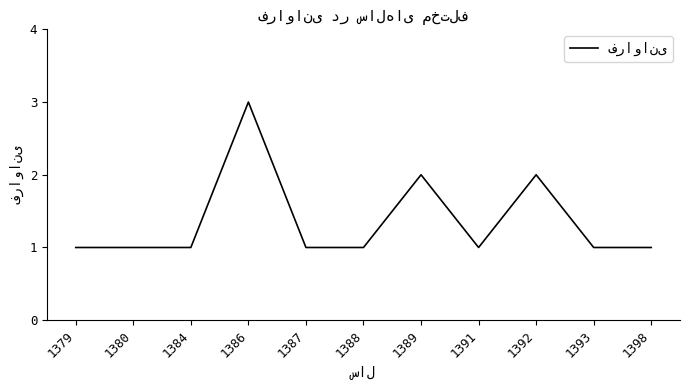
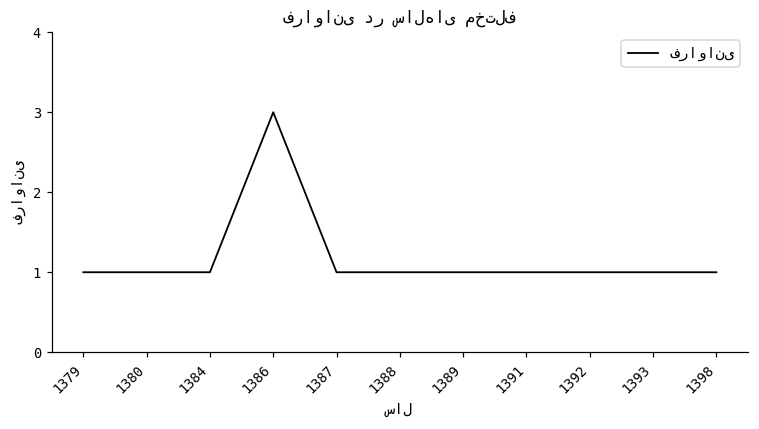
1389: 2 -> 1
1392: 2 -> 1
